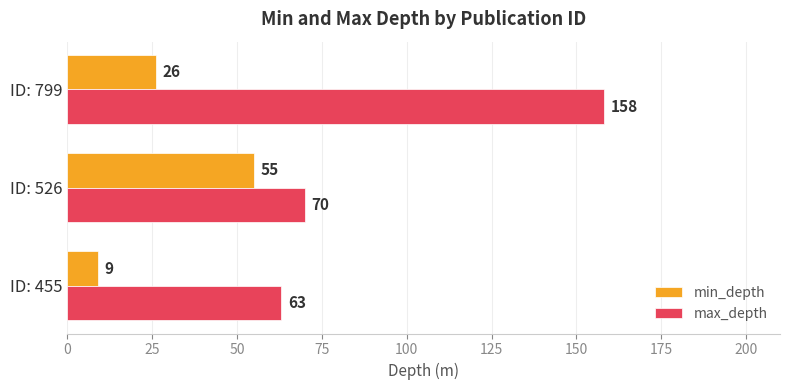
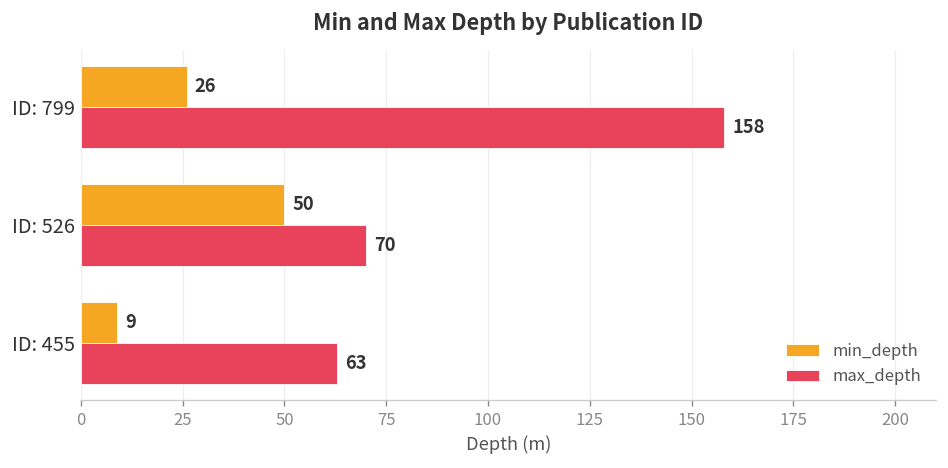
min_depth, ID: 526: 55 -> 50
